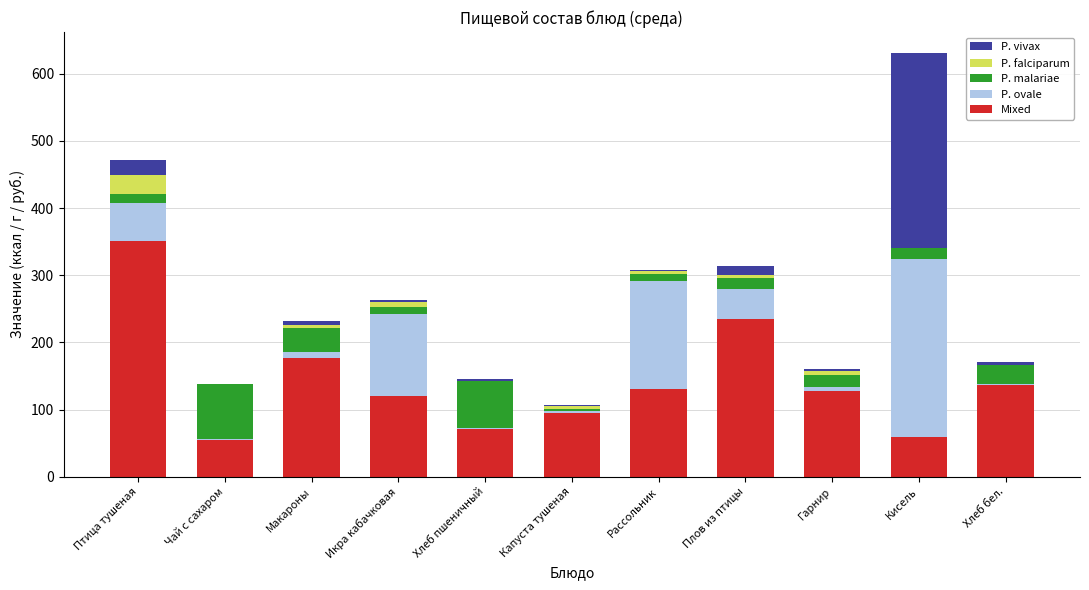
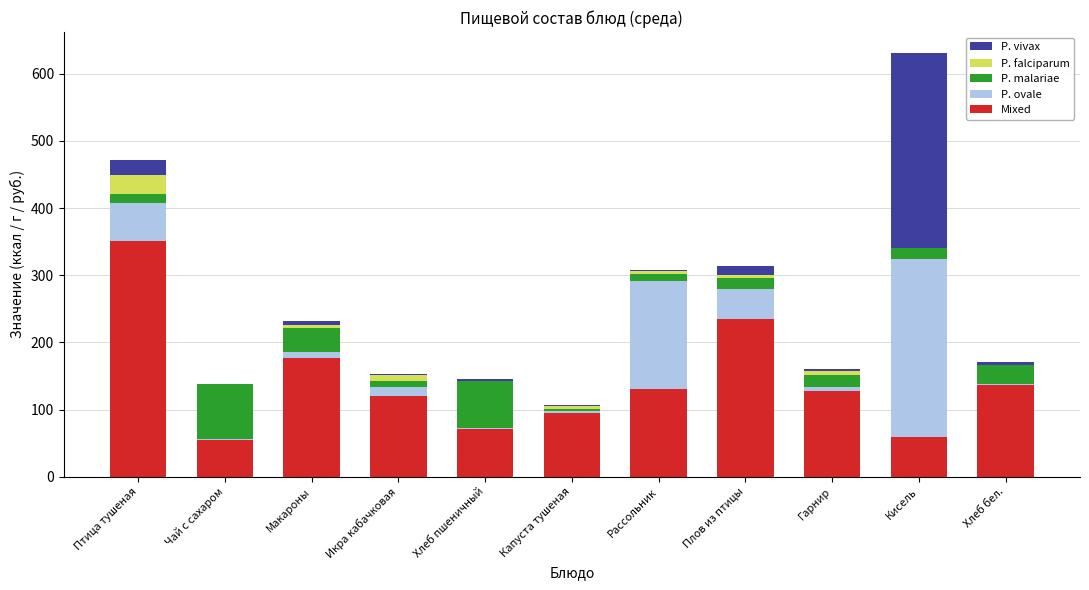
P. ovale, Икра кабачковая: 120 -> 10
